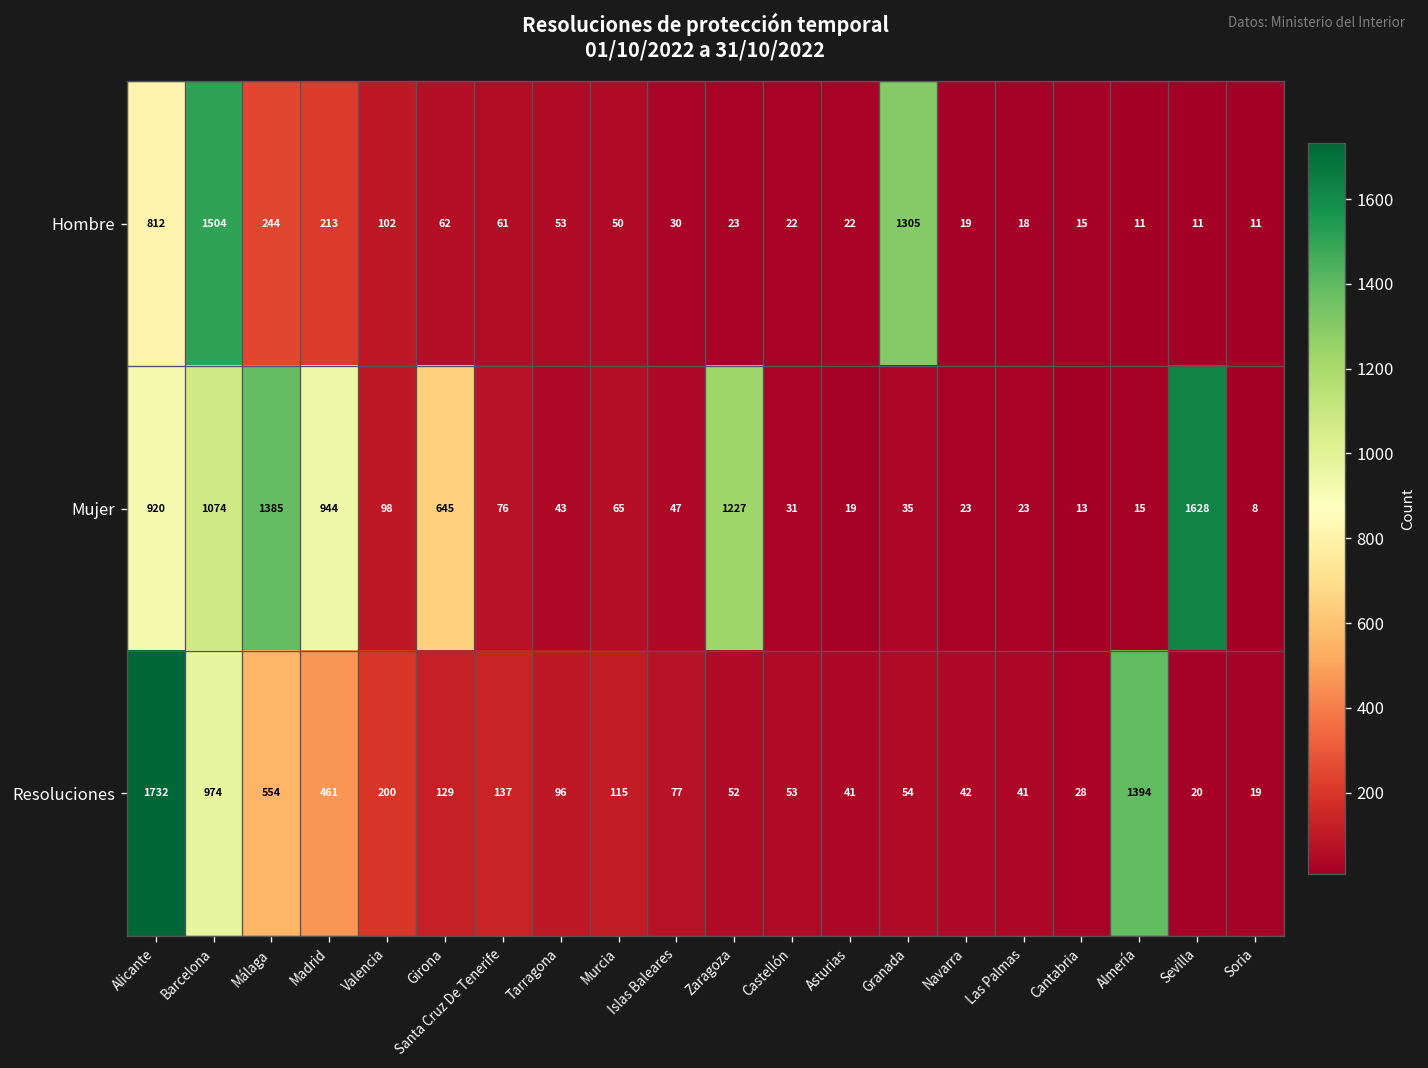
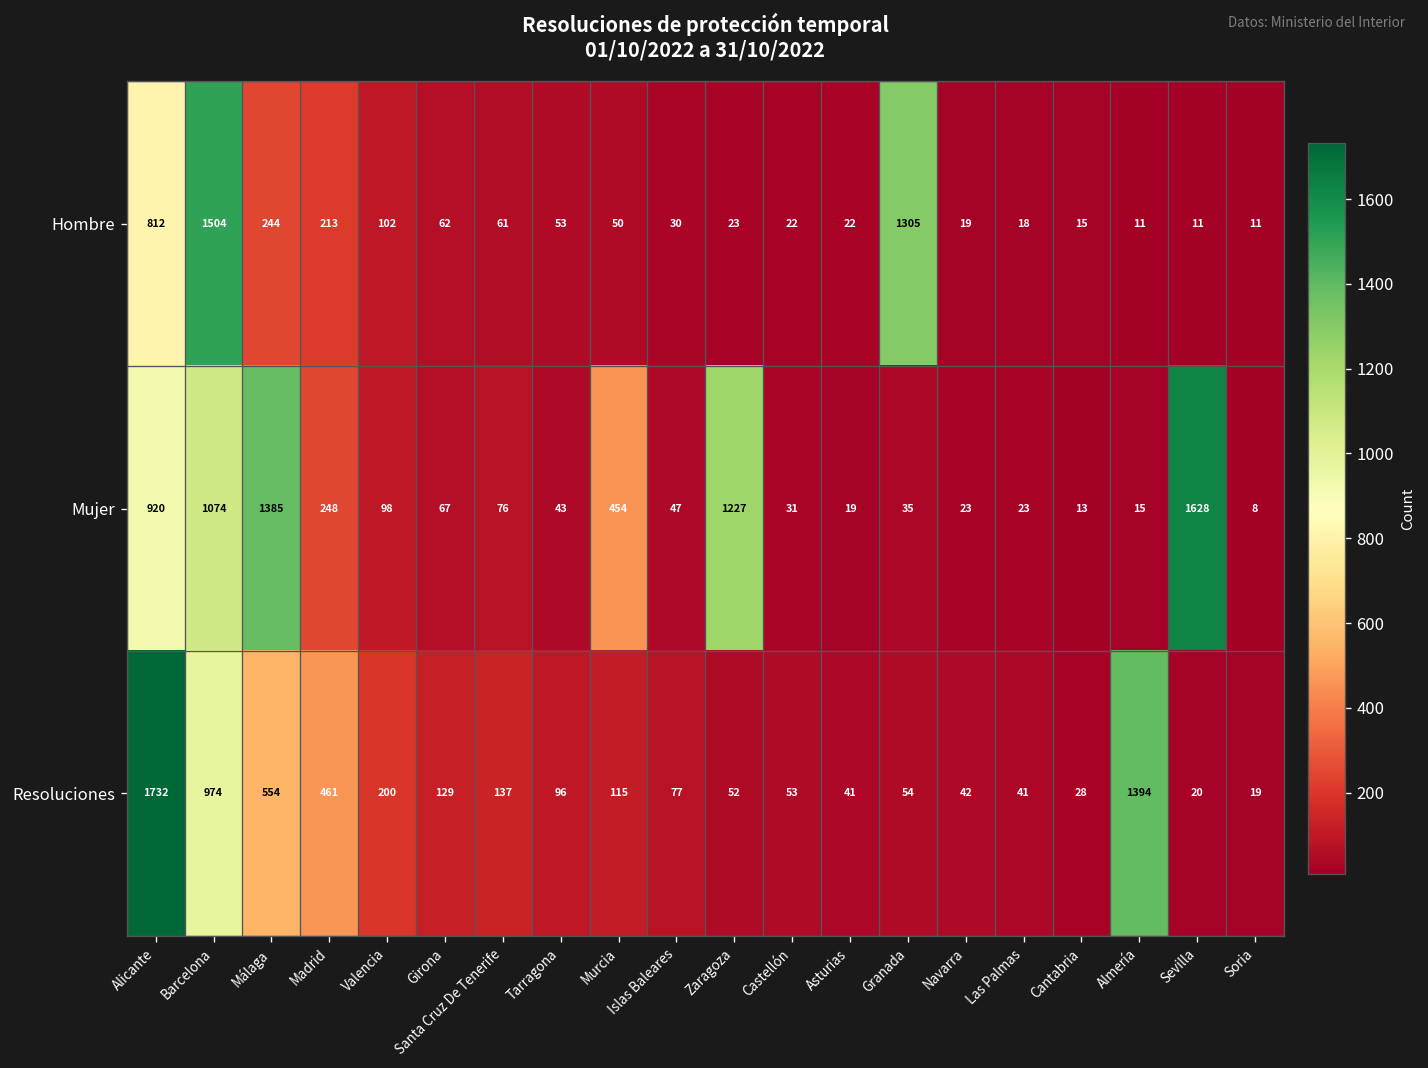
Mujer, Madrid: 944 -> 248
Mujer, Girona: 645 -> 67
Mujer, Murcia: 65 -> 454
